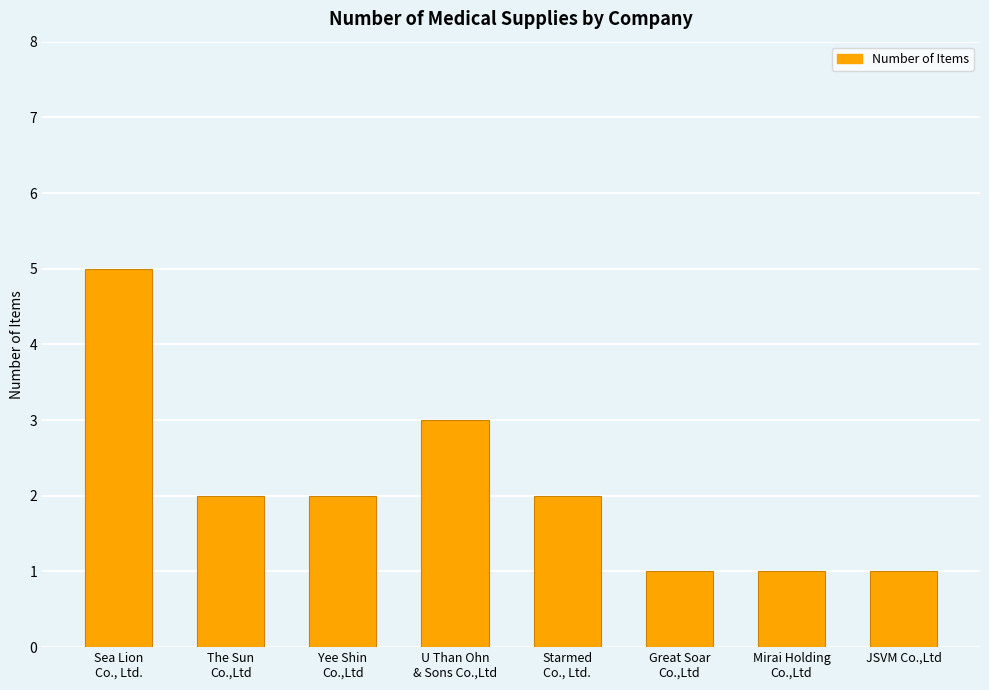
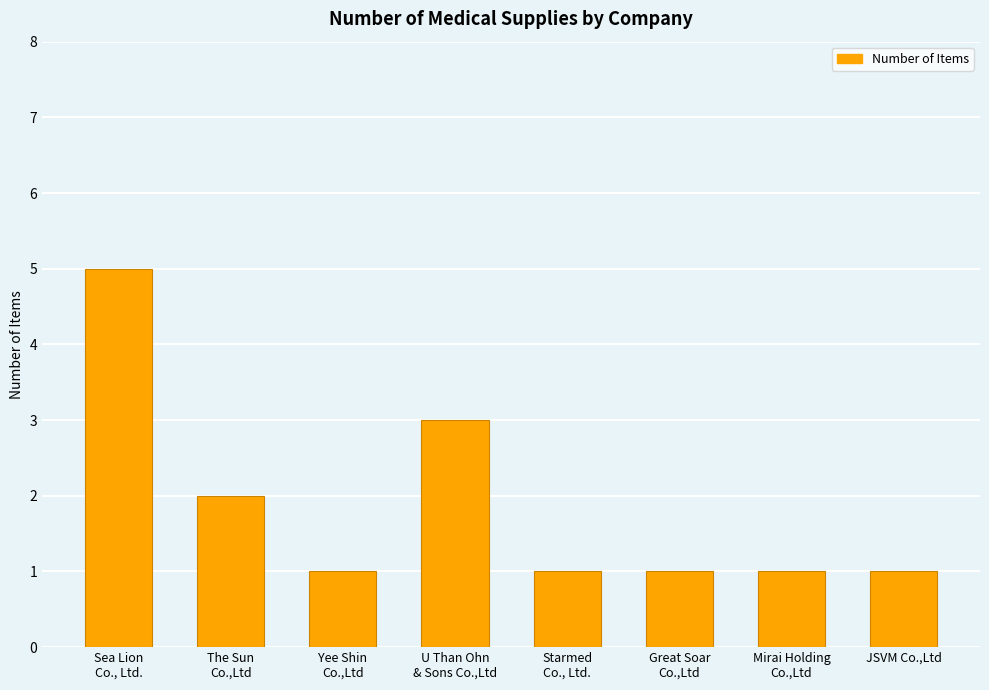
Yee Shin Co.,Ltd: 2 -> 1
Starmed Co., Ltd.: 2 -> 1
